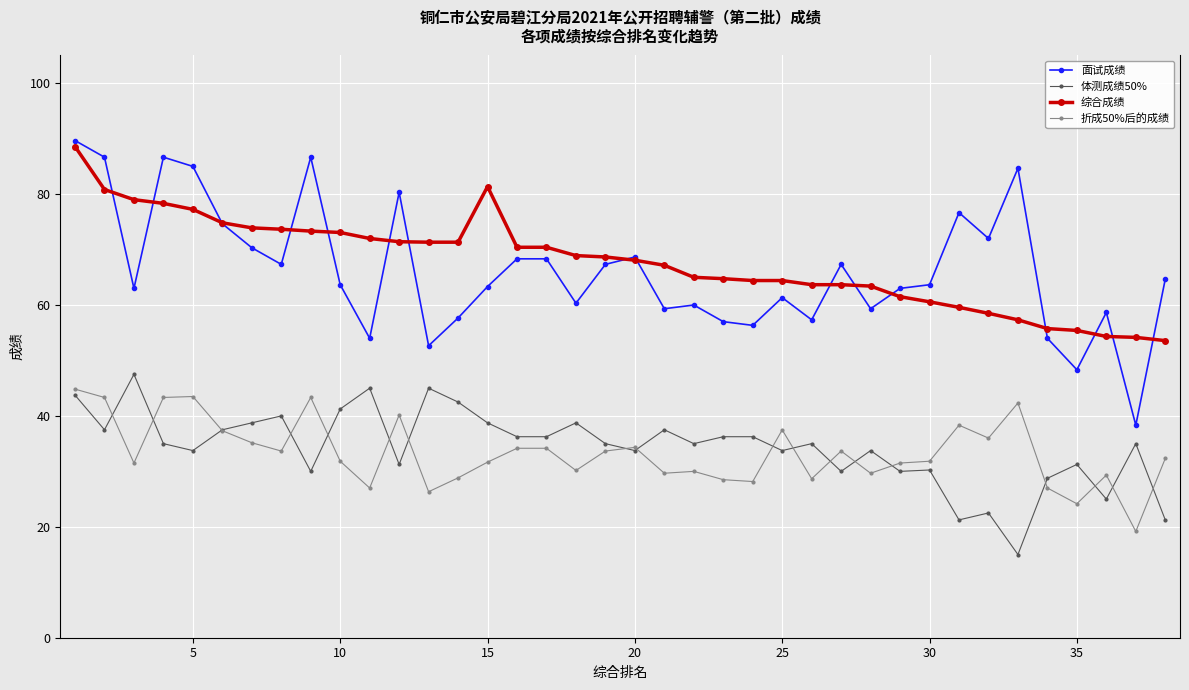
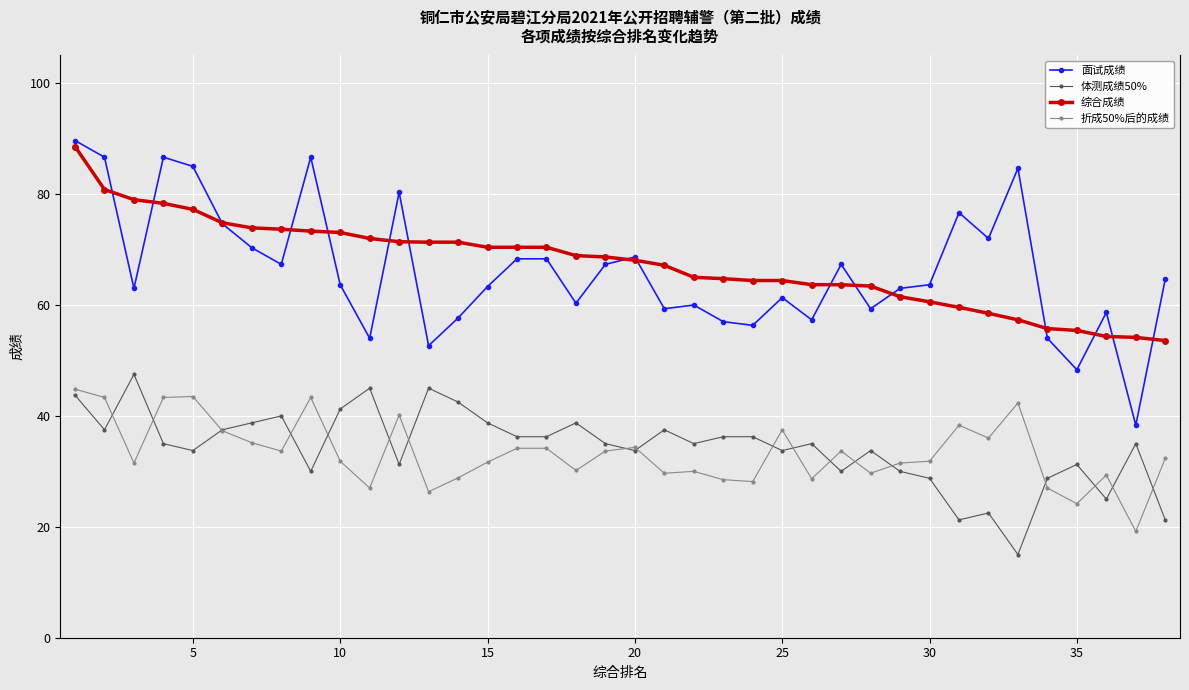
综合成绩, 15: 81 -> 70
体测成绩50%, 30: 30 -> 29
